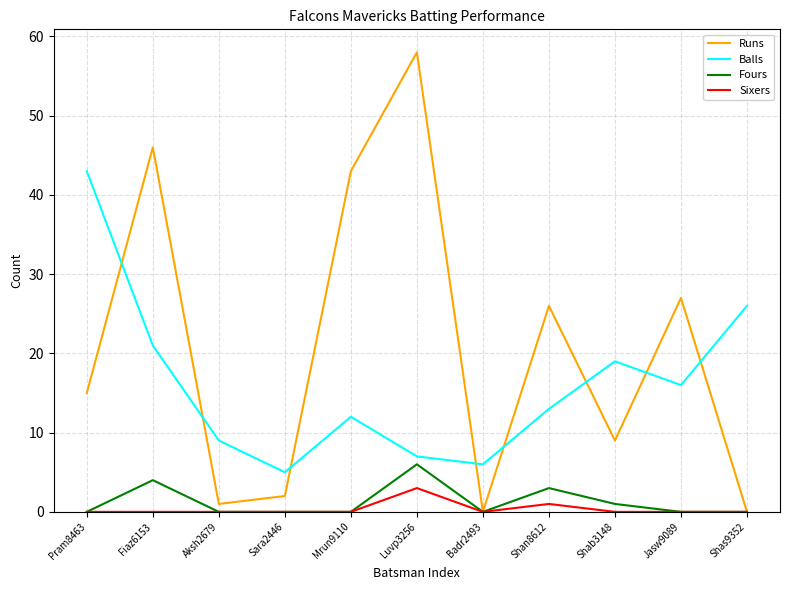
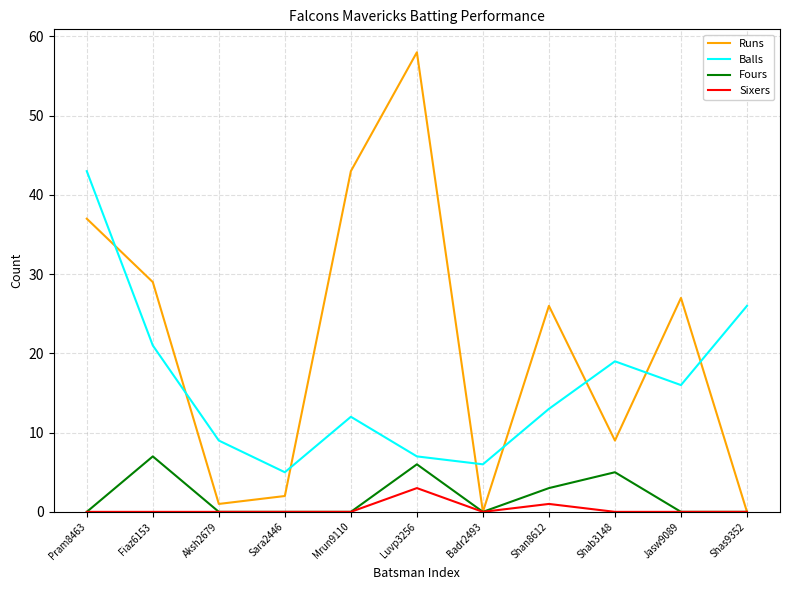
Runs, Pram8463: 15 -> 37
Runs, Fiaz6153: 46 -> 29
Fours, Fiaz6153: 4 -> 7
Fours, Shab3148: 1 -> 5
